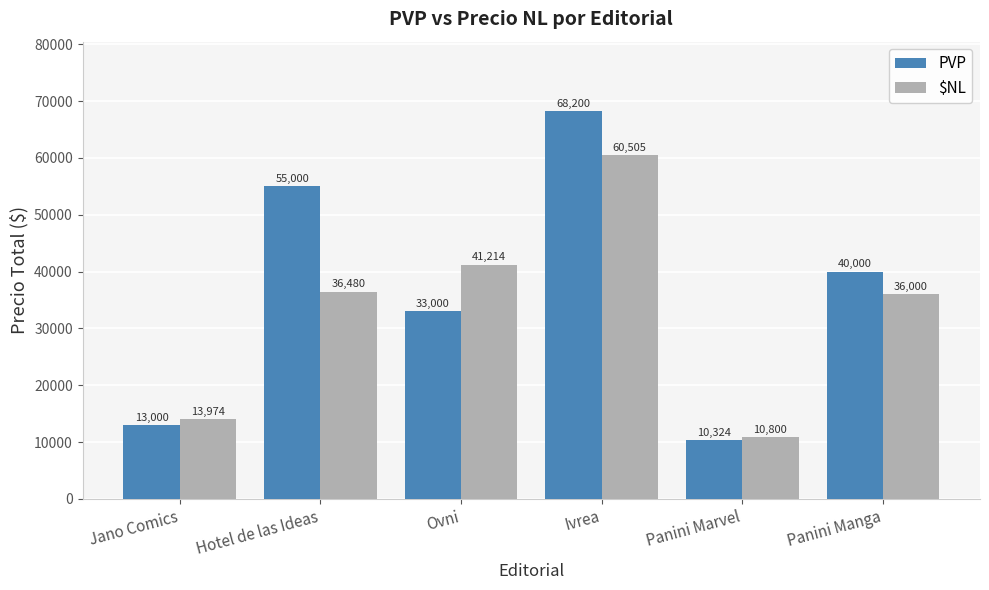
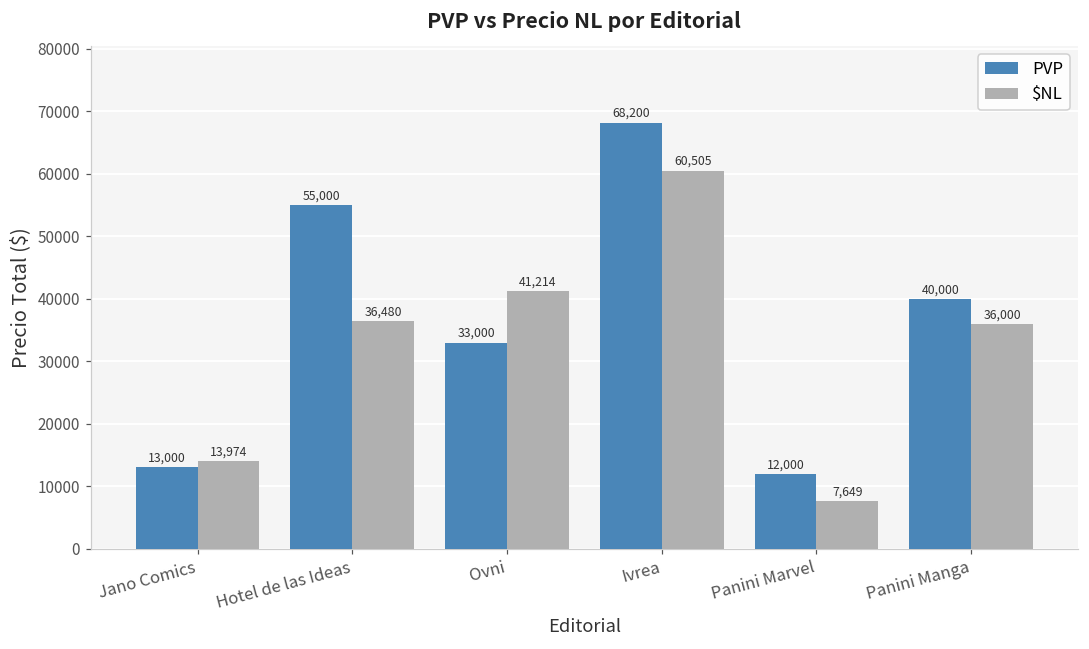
PVP, Panini Marvel: 10,324 -> 12,000
$NL, Panini Marvel: 10,800 -> 7,649
